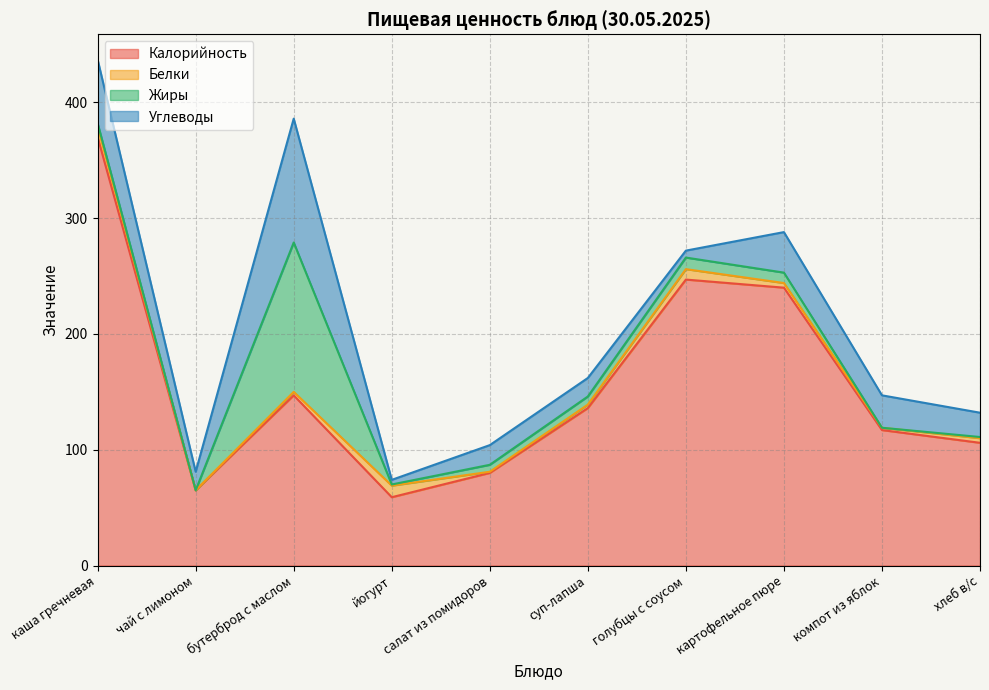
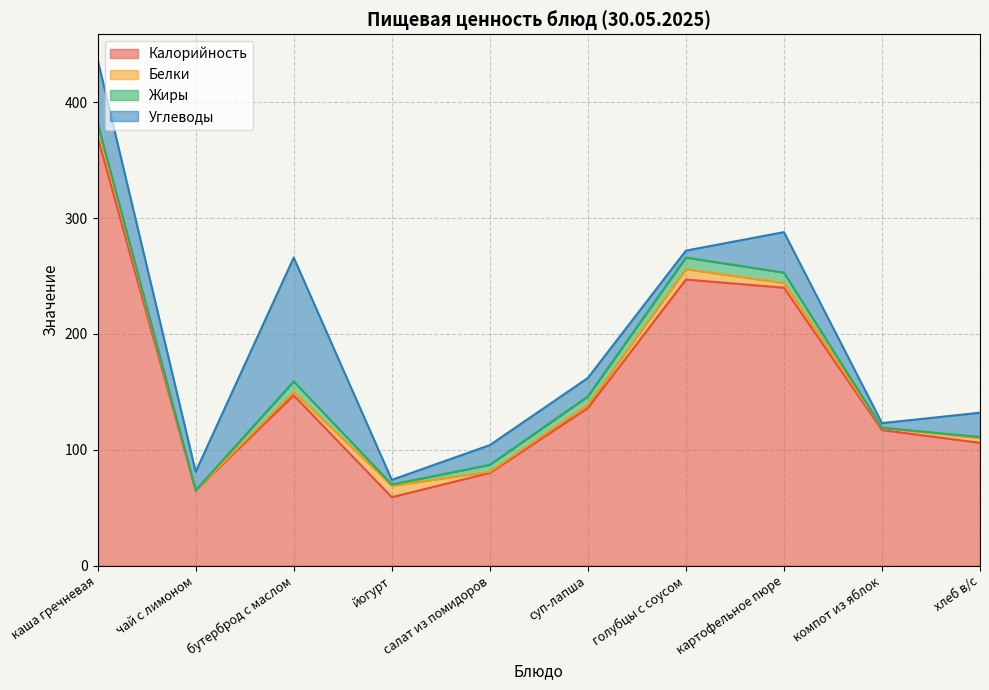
Жиры, бутерброд с маслом: 129 -> 9
Углеводы, компот из яблок: 28 -> 4
